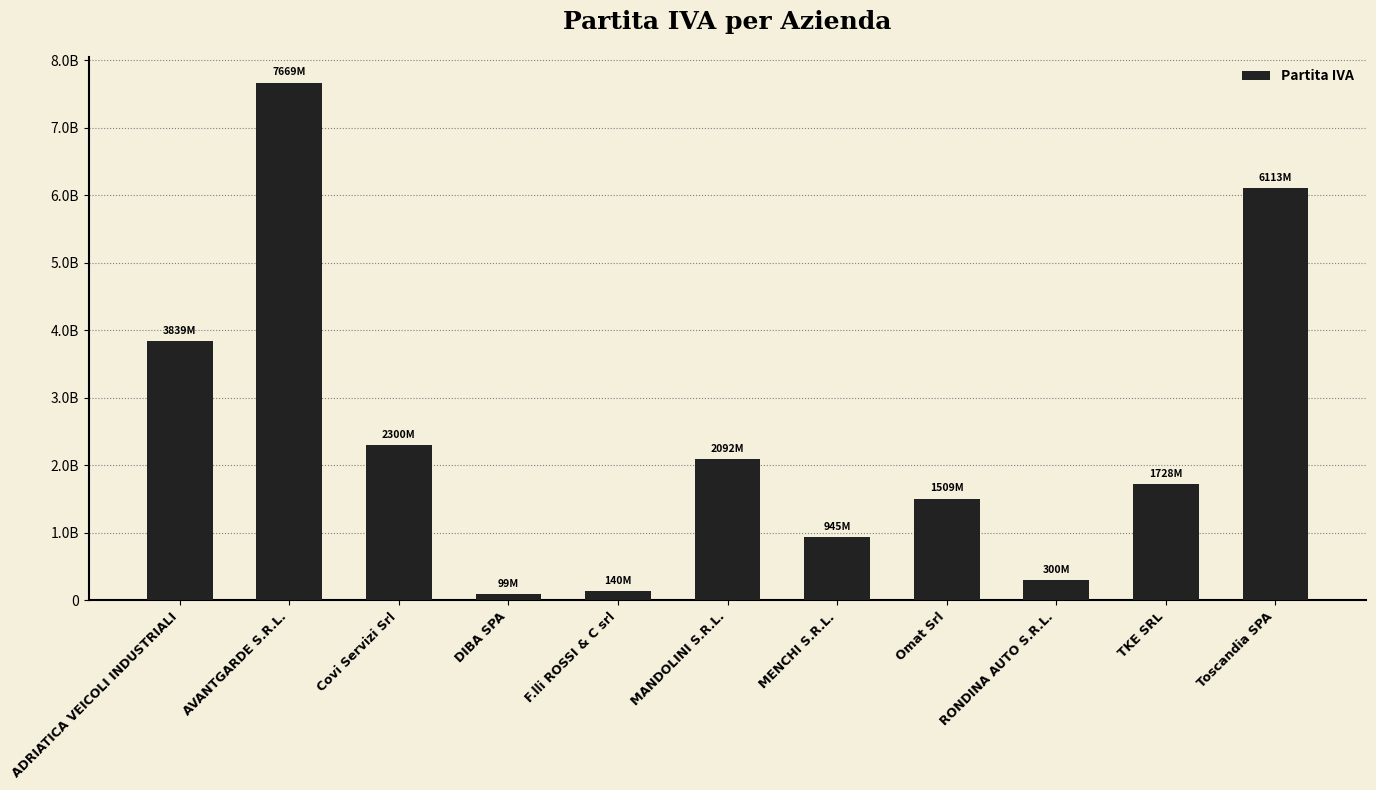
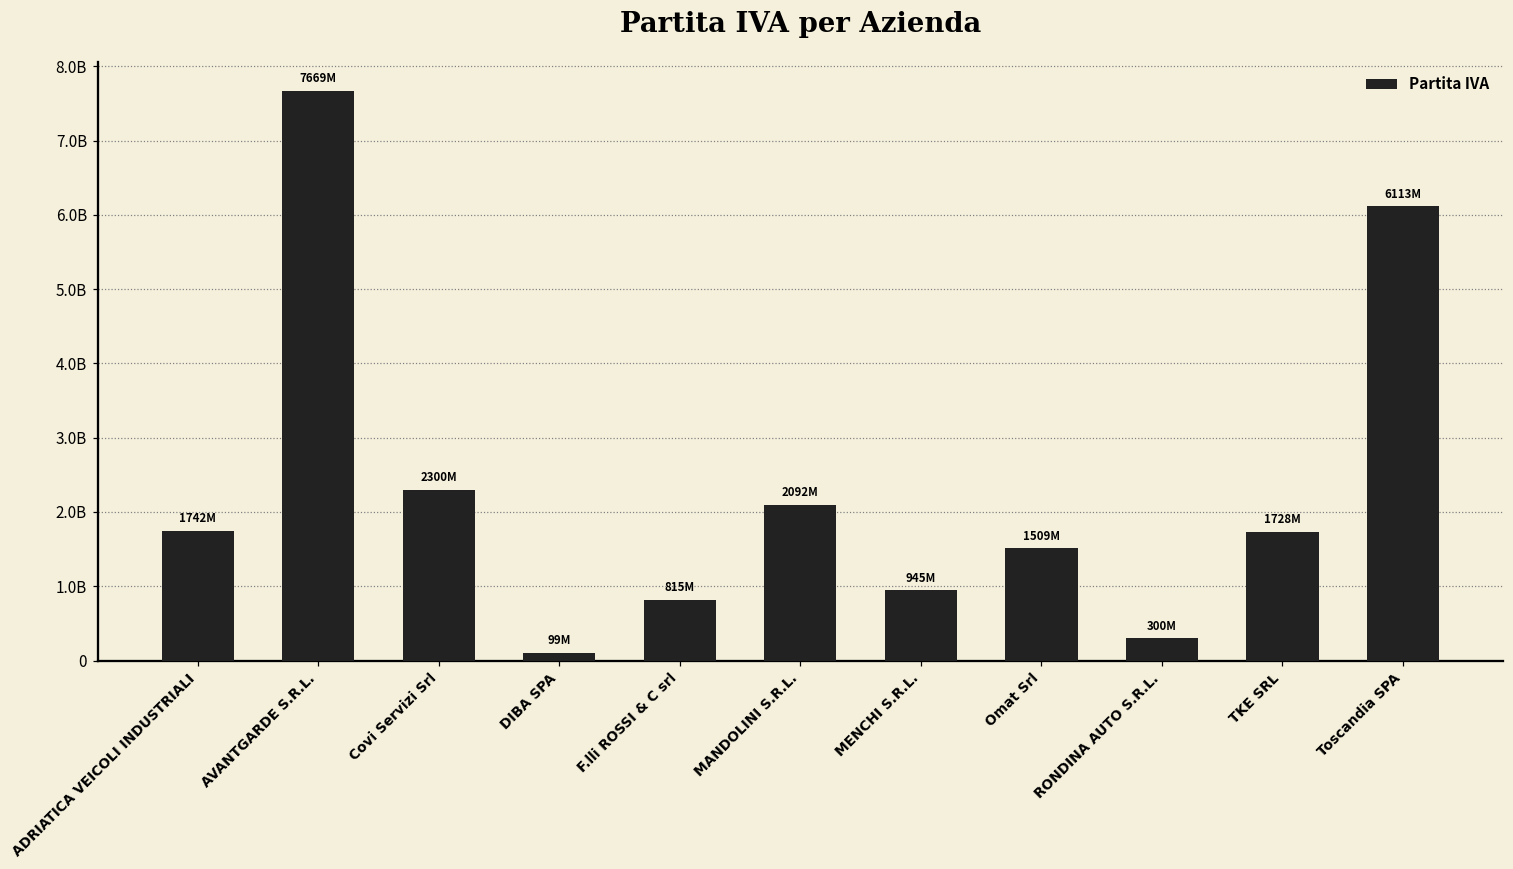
ADRIATICA VEICOLI INDUSTRIALI: 3839M -> 1742M
F.lli ROSSI & C srl: 140M -> 815M
